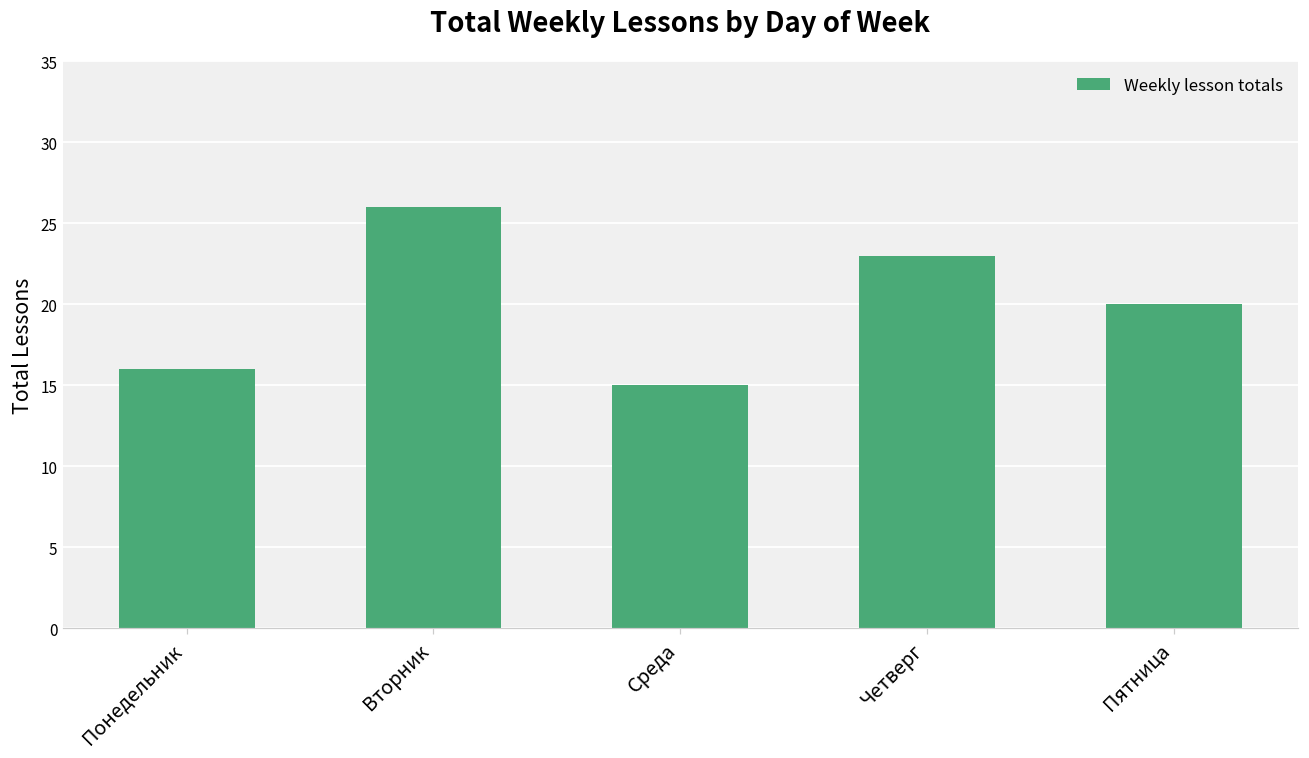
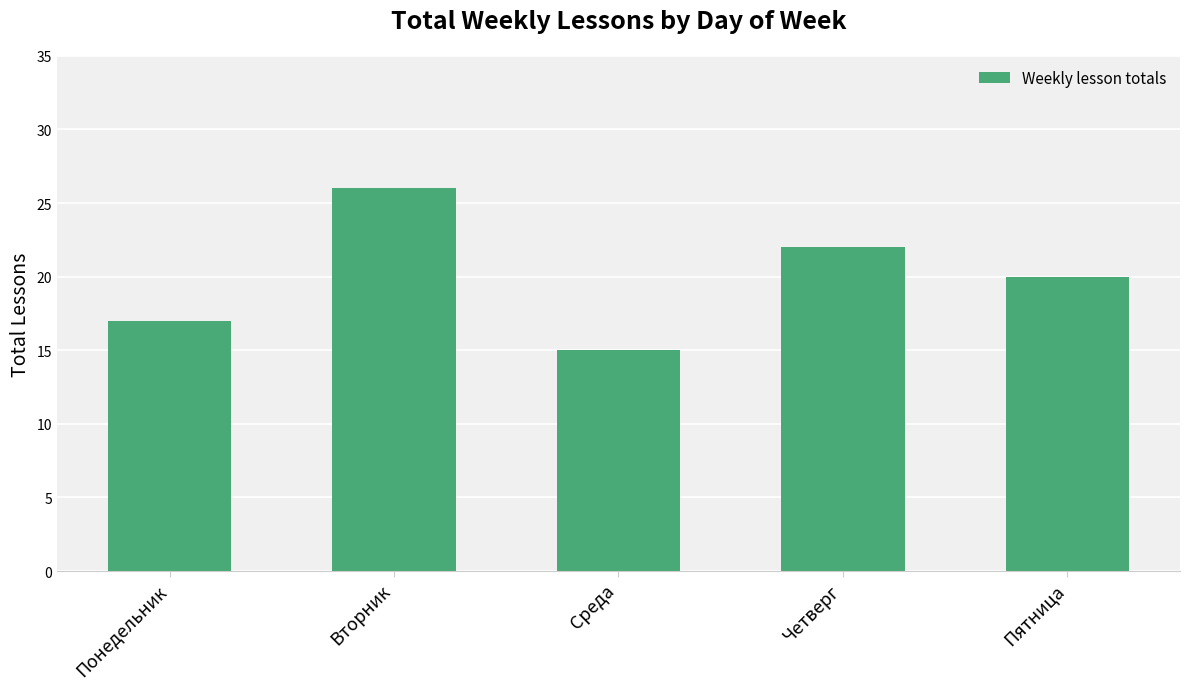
Понедельник: 16 -> 17
Четверг: 23 -> 22
